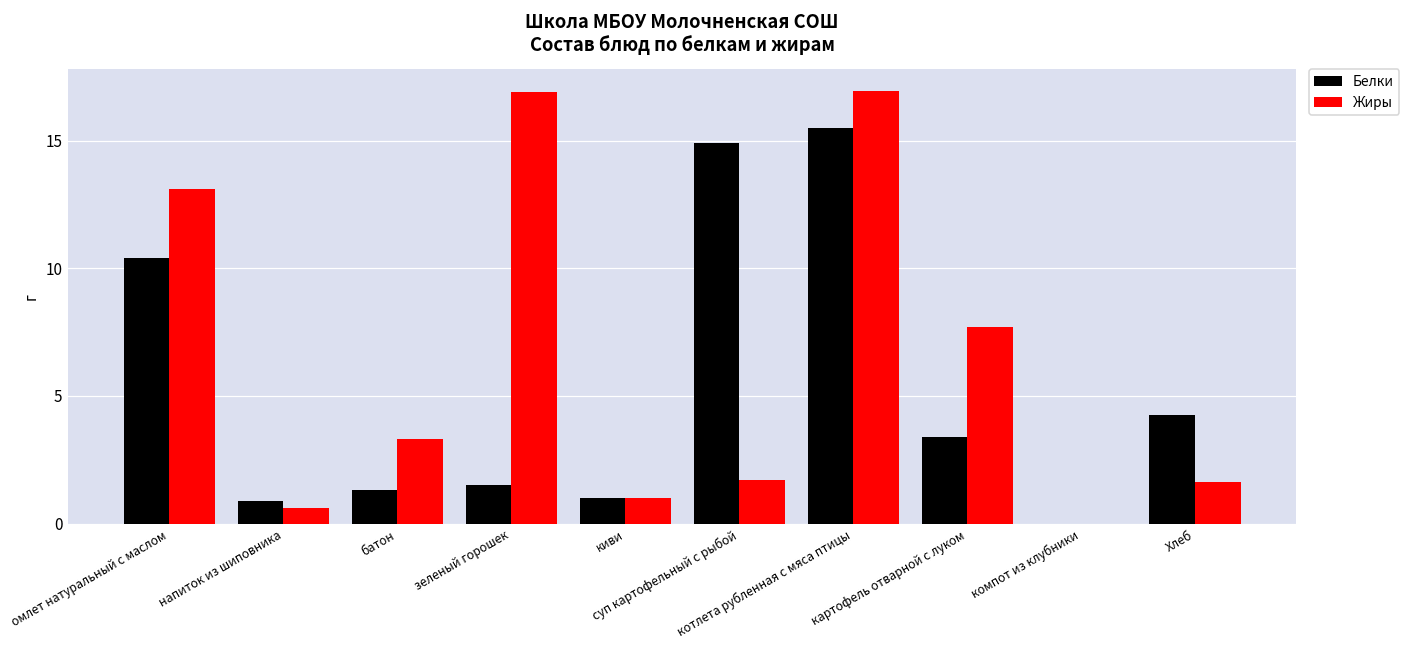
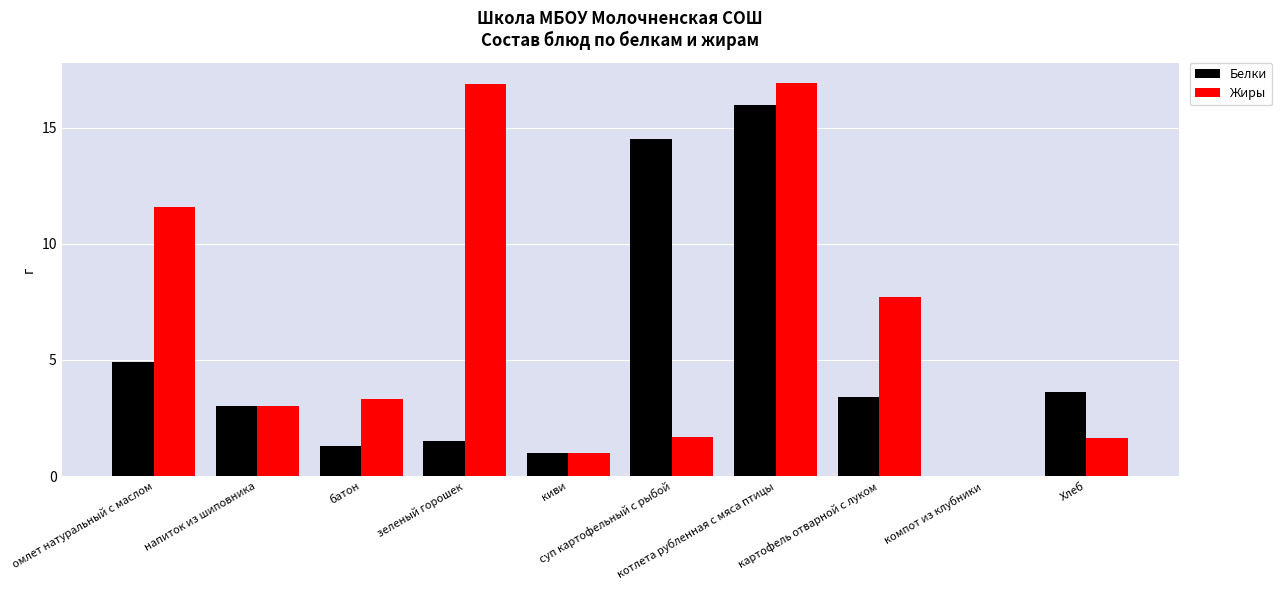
Белки, омлет натуральный с маслом: 10.4 -> 4.9
Жиры, омлет натуральный с маслом: 13.1 -> 11.6
Белки, напиток из шиповника: 0.9 -> 3.0
Жиры, напиток из шиповника: 0.6 -> 3.0
Белки, суп картофельный с рыбой: 14.9 -> 14.5
Белки, котлета рубленная с мяса птицы: 15.5 -> 16.0
Белки, Хлеб: 4.3 -> 3.6
